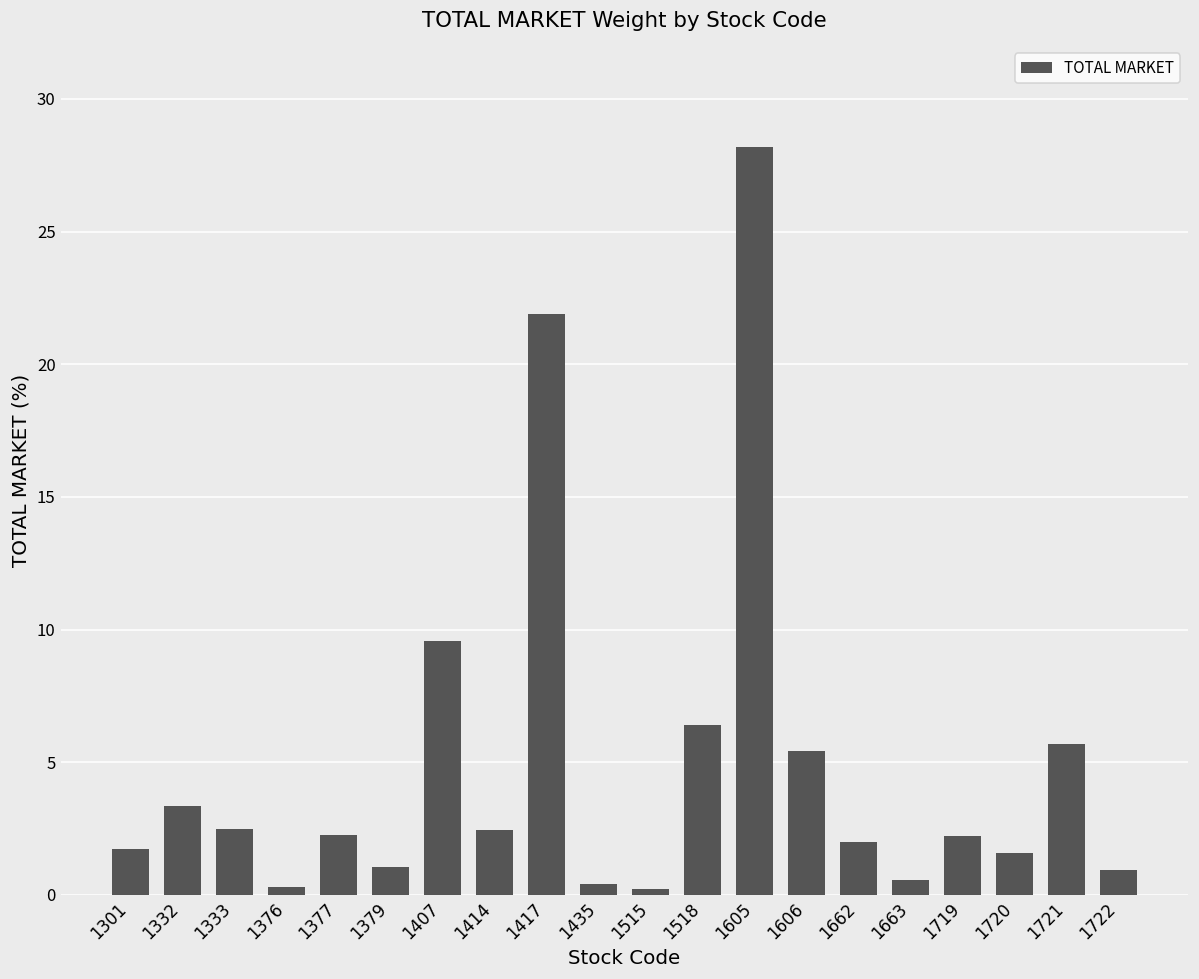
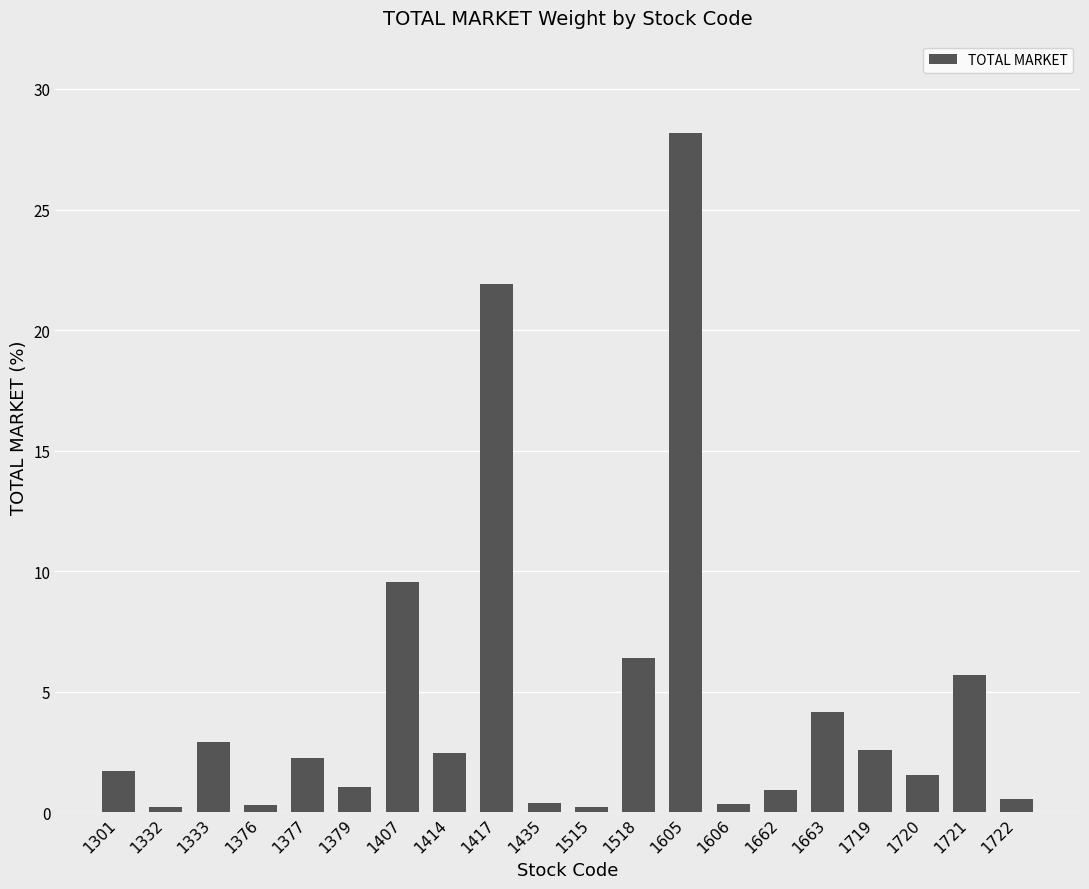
1332: 3.4 -> 0.2
1333: 2.5 -> 2.9
1606: 5.4 -> 0.4
1662: 2.0 -> 0.9
1663: 0.6 -> 4.2
1719: 2.2 -> 2.6
1722: 0.9 -> 0.5
